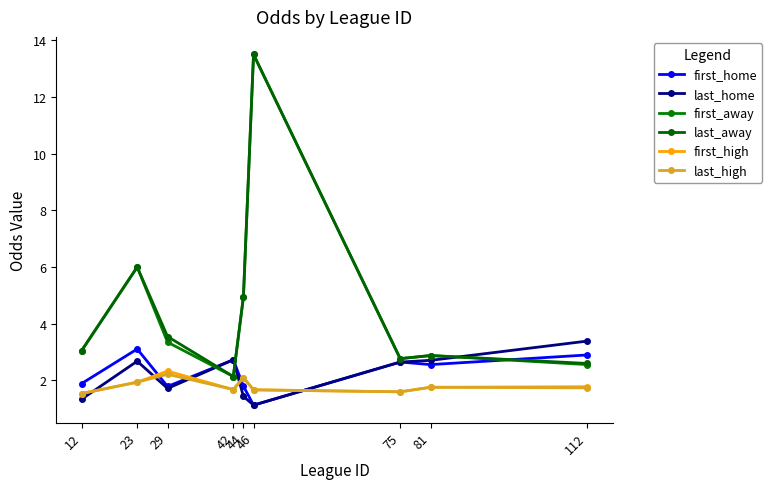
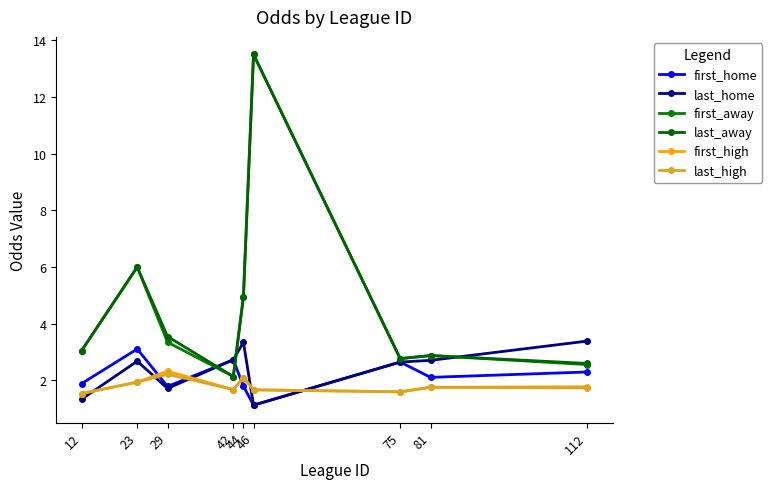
last_home, 44: 1.4 -> 3.4
first_home, 81: 2.6 -> 2.1
first_home, 112: 2.9 -> 2.3
